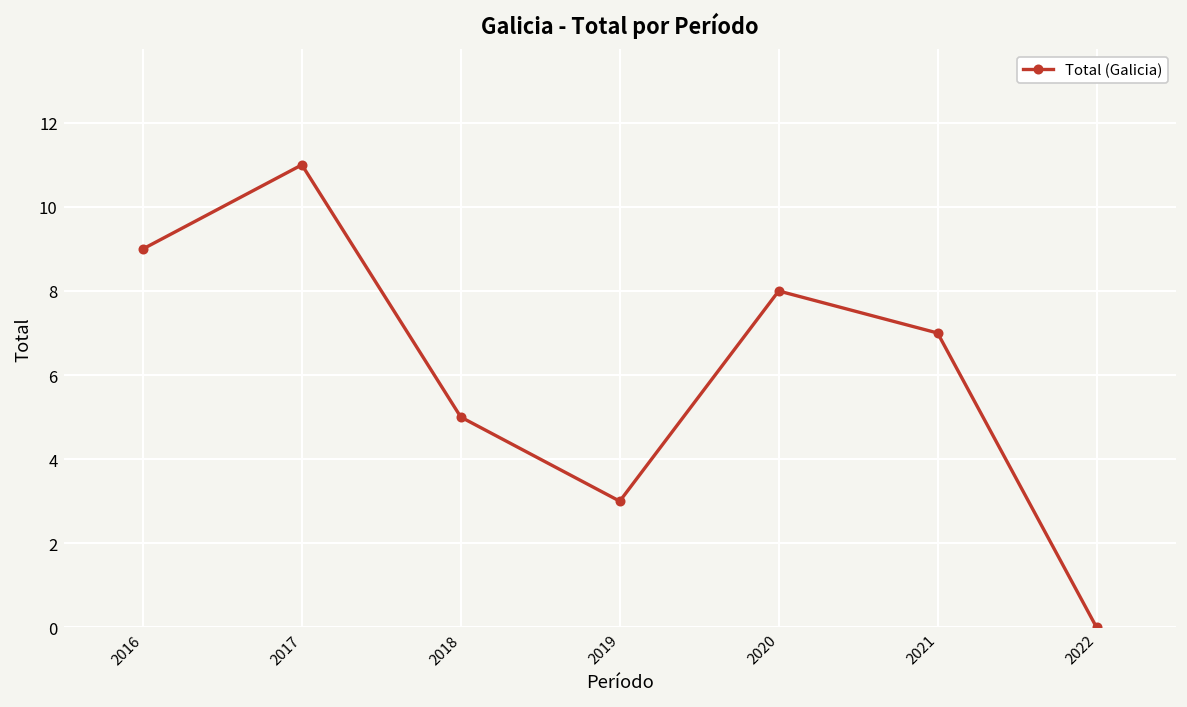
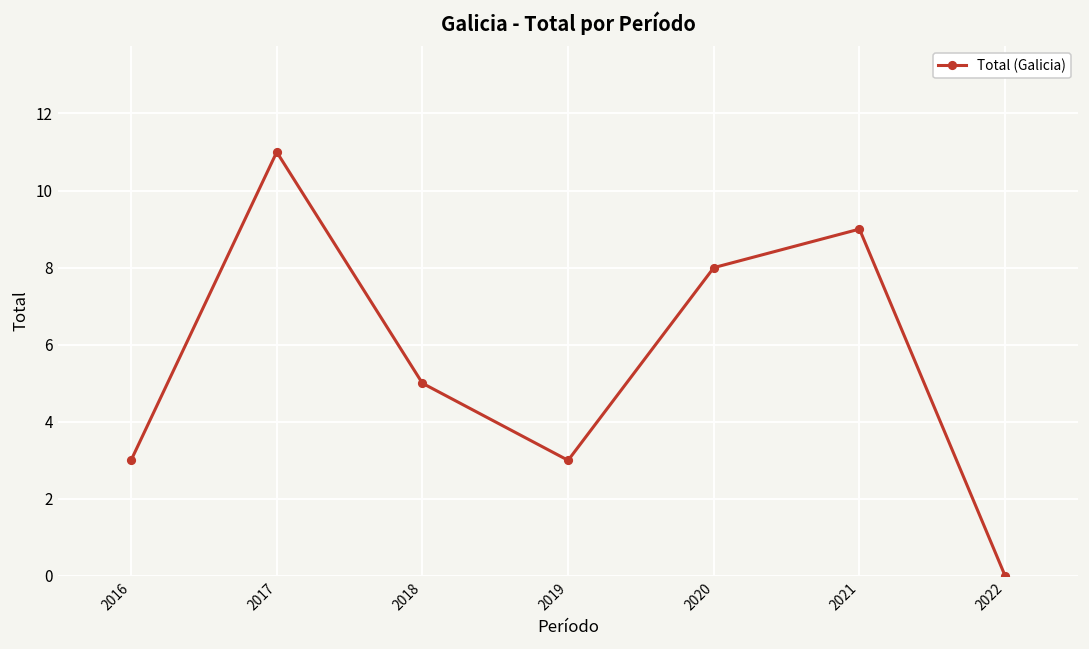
2016: 9 -> 3
2021: 7 -> 9
